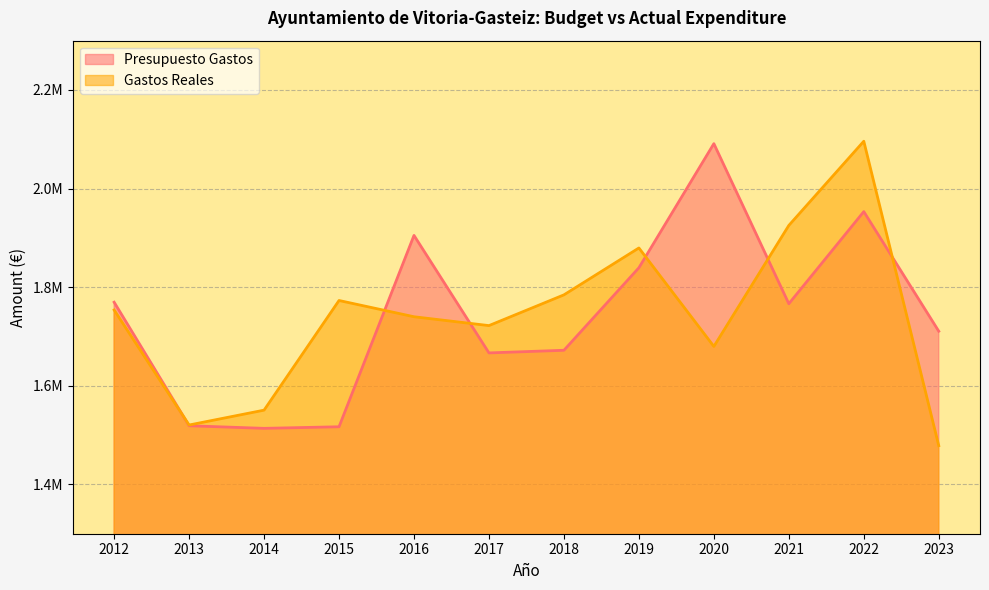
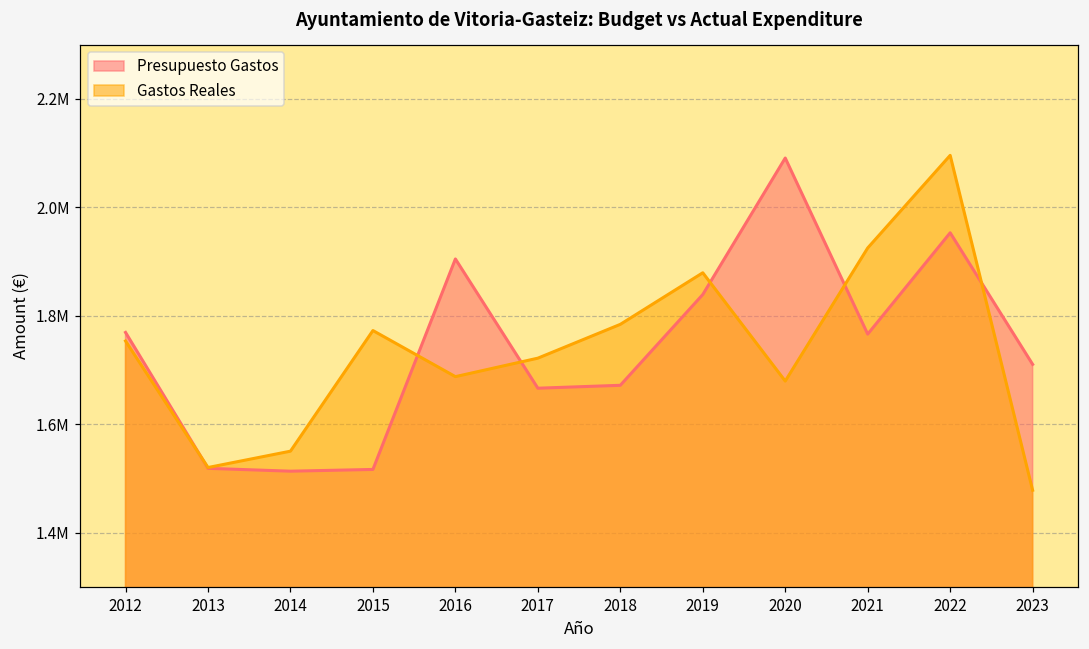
Gastos Reales, 2016: 1740000 -> 1690000
